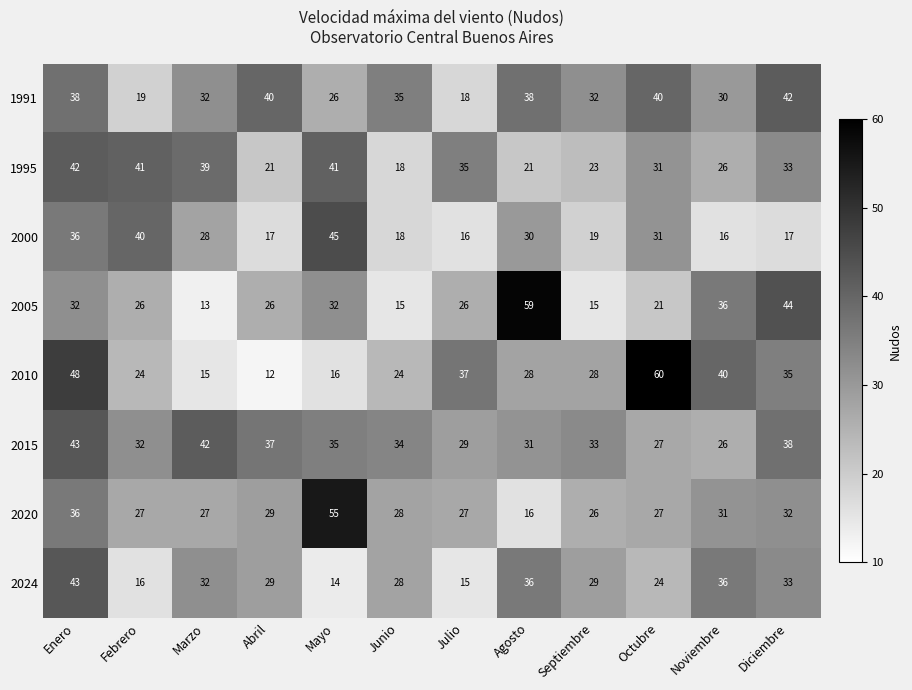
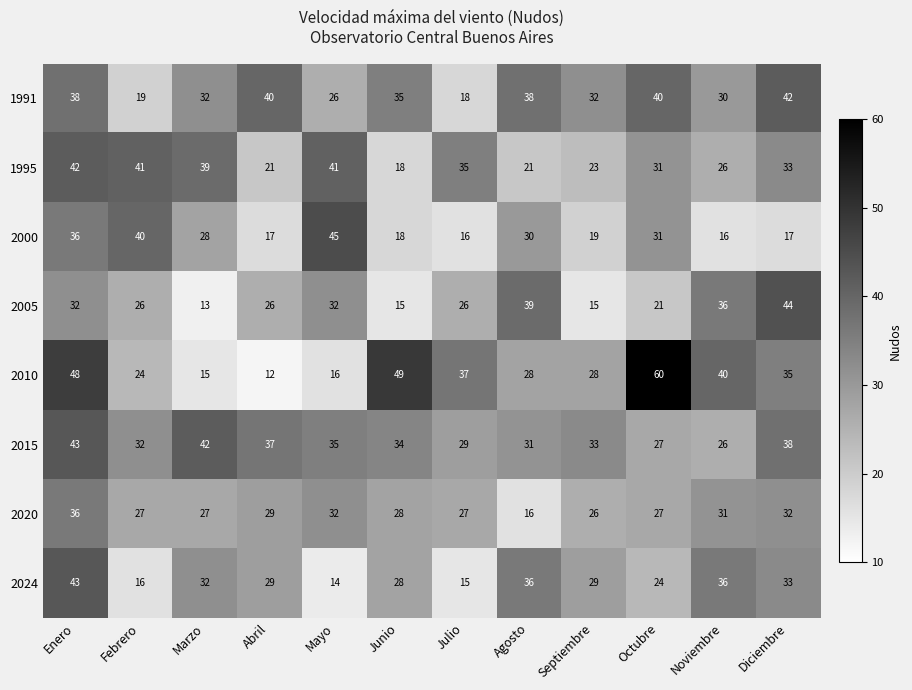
2005, Agosto: 59 -> 39
2010, Junio: 24 -> 49
2020, Mayo: 55 -> 32
